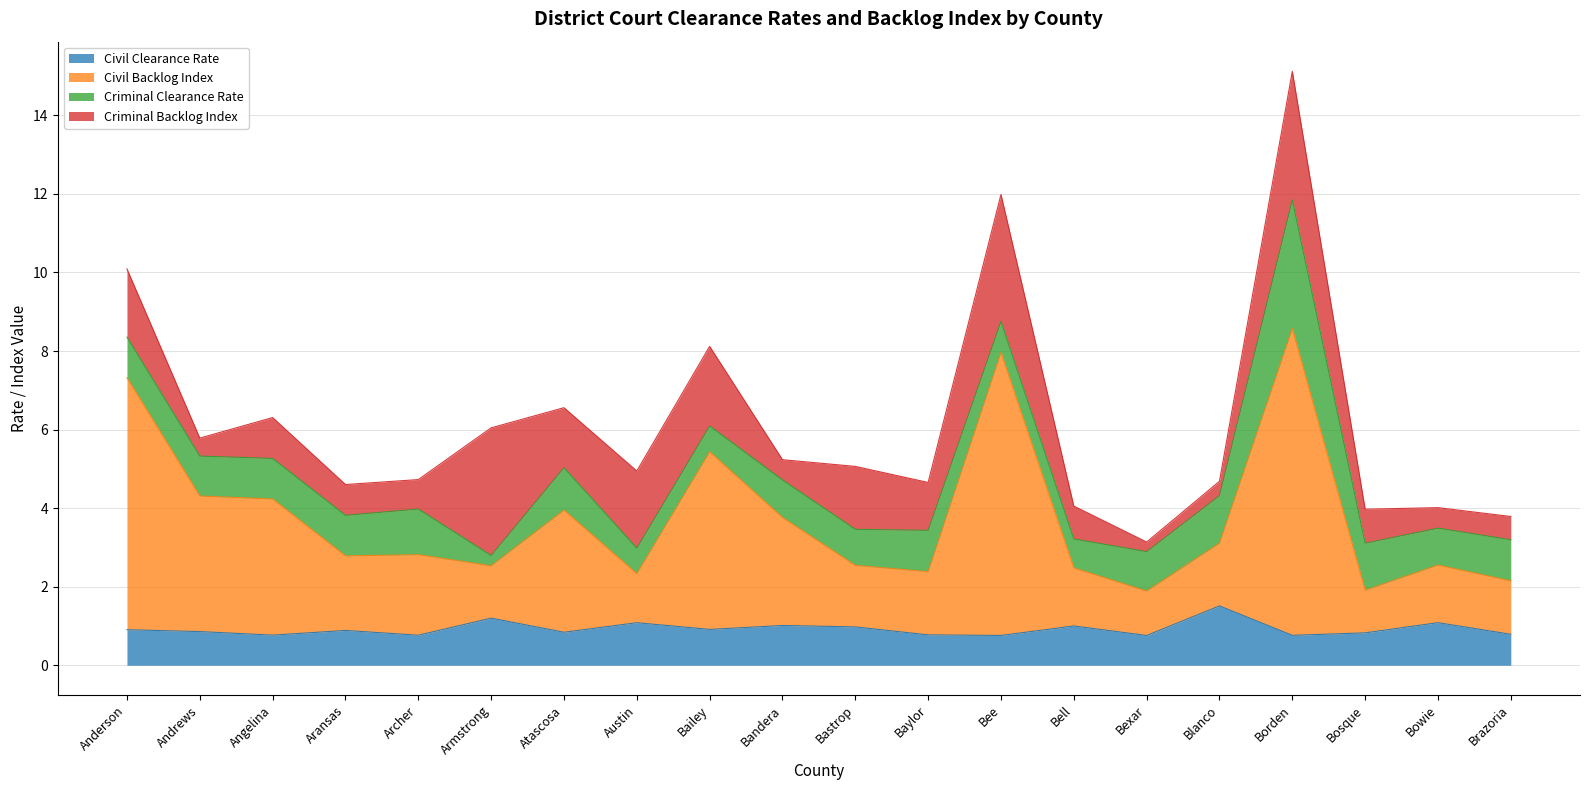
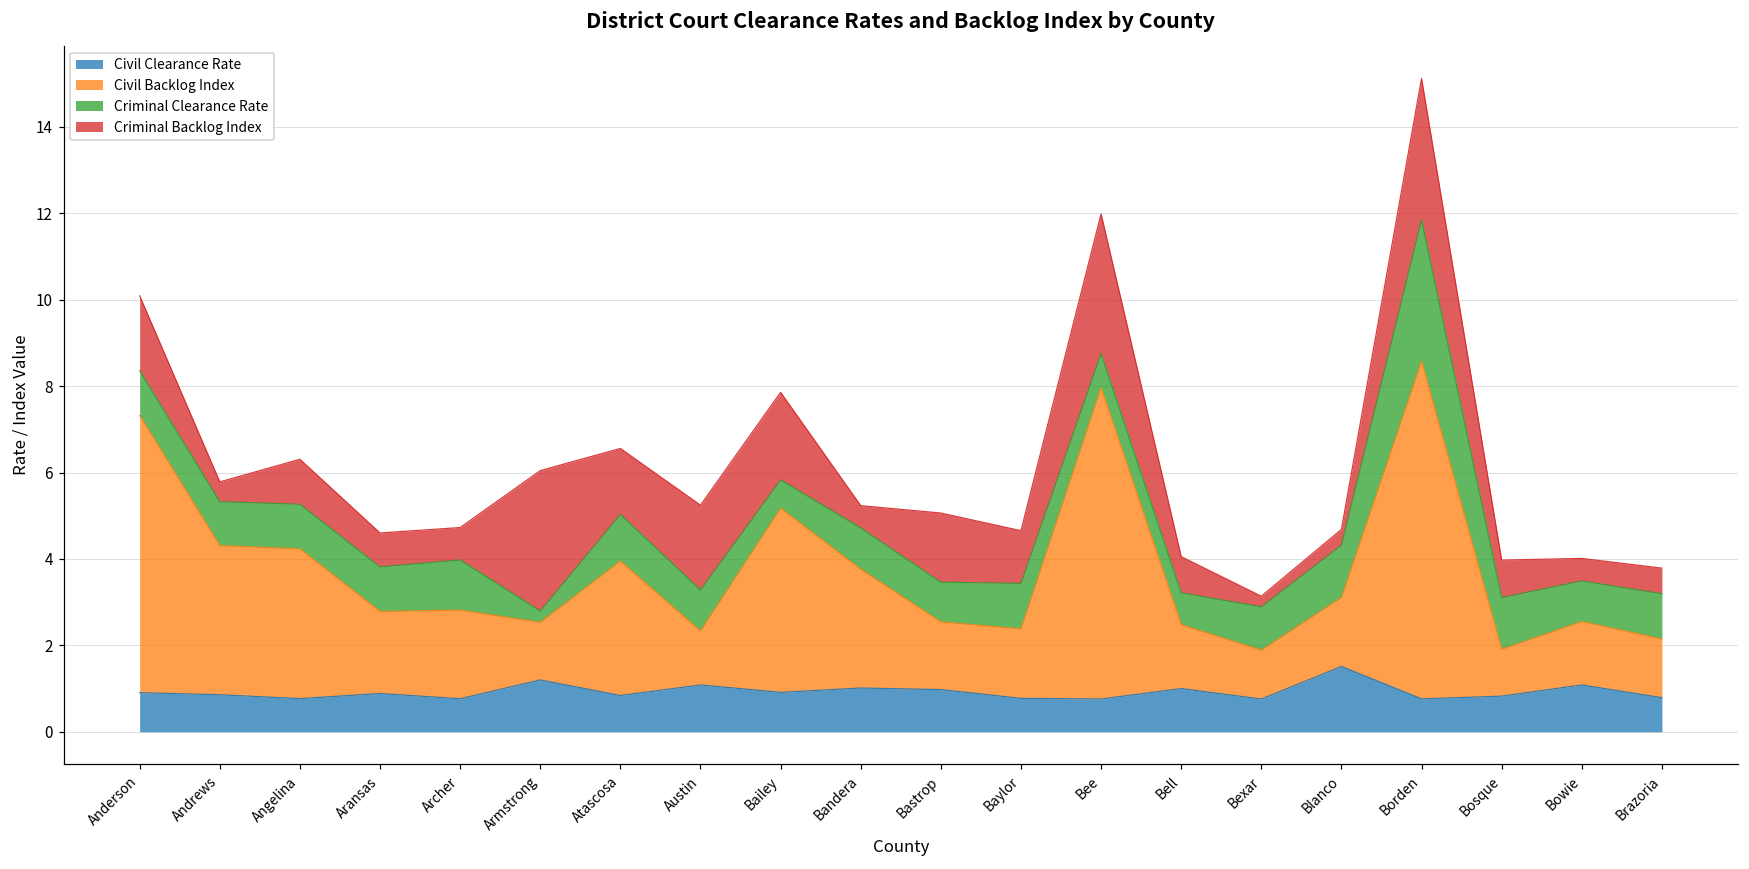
Criminal Clearance Rate, Austin: 0.6 -> 0.9
Civil Backlog Index, Bailey: 4.5 -> 4.3
